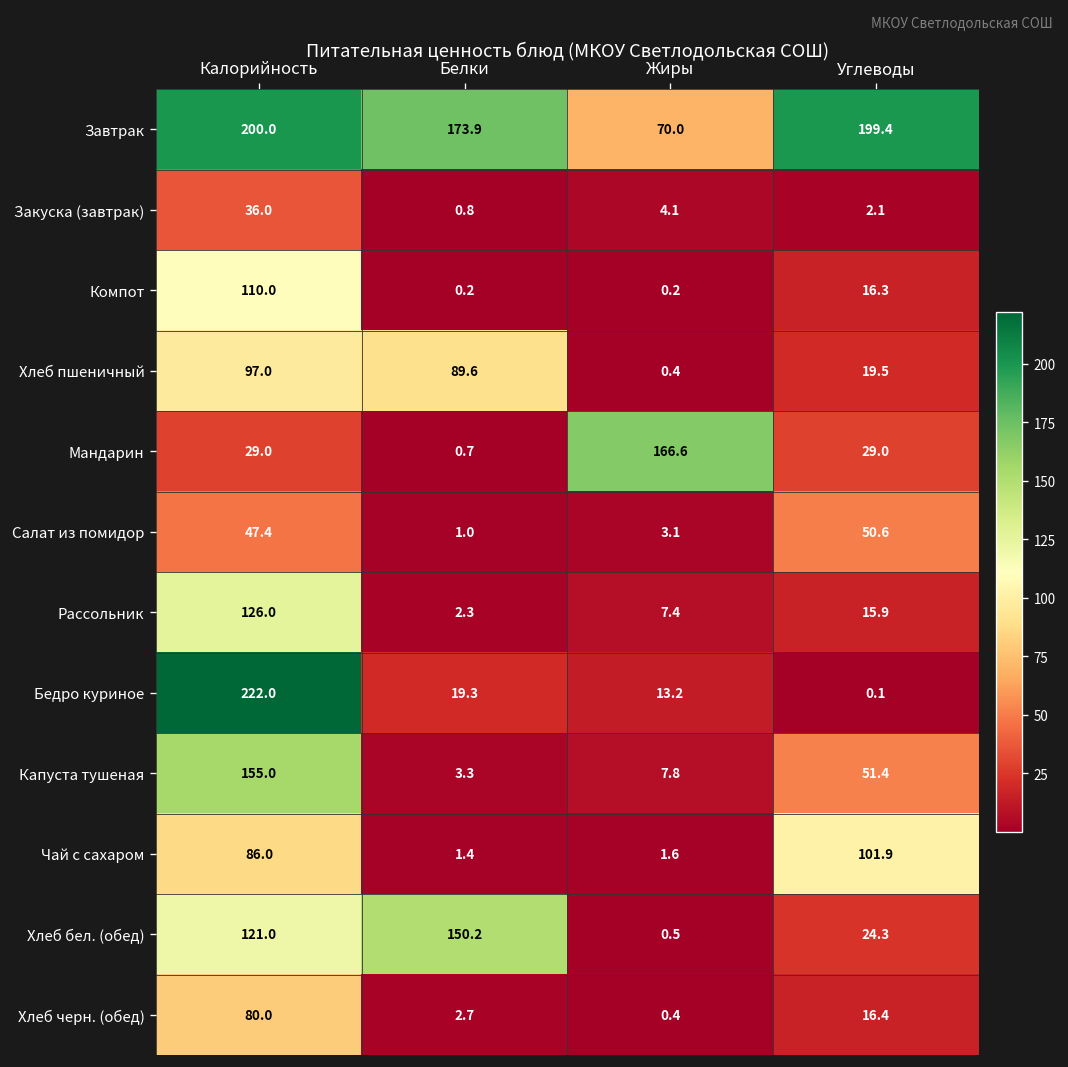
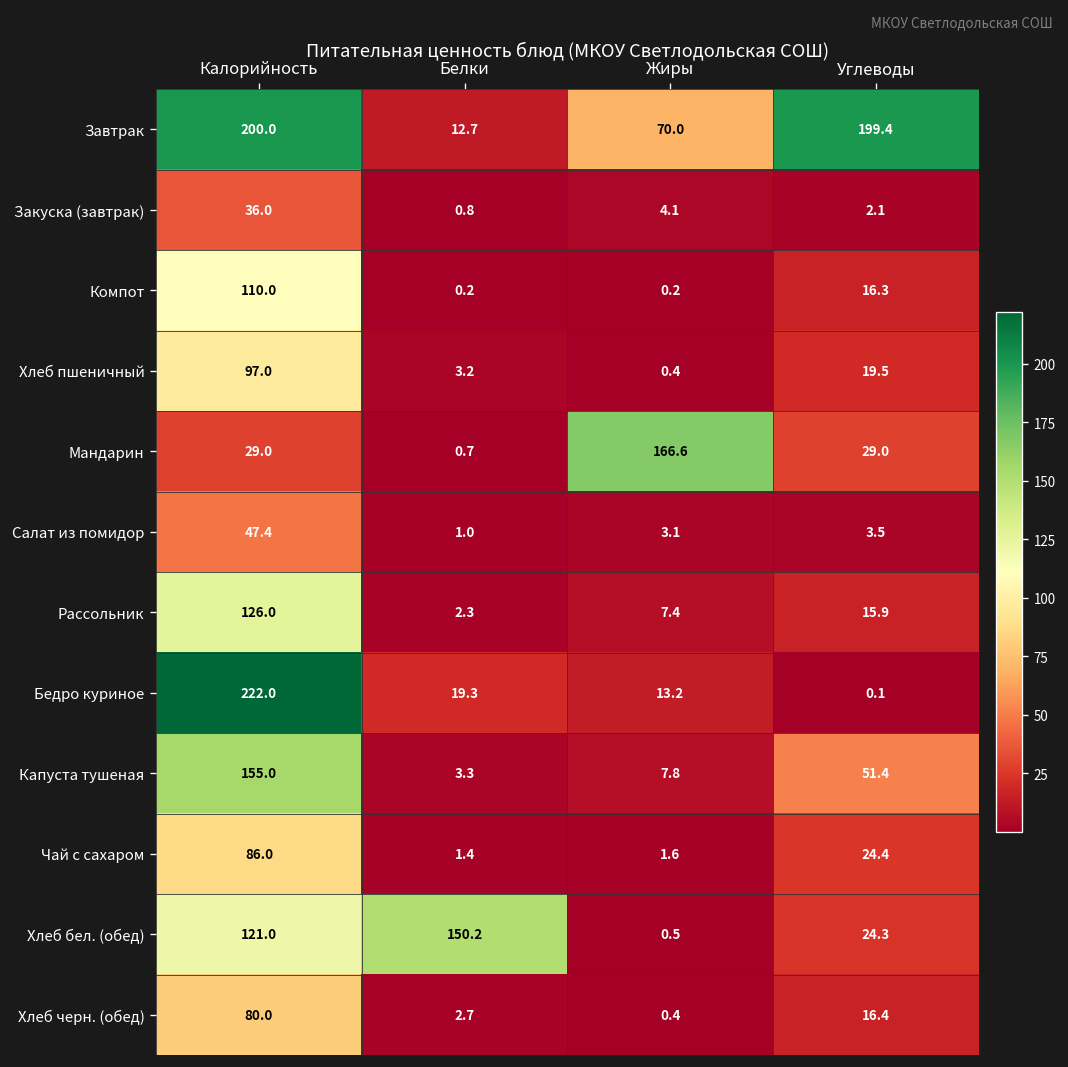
Завтрак, Белки: 173.9 -> 12.7
Хлеб пшеничный, Белки: 89.6 -> 3.2
Салат из помидор, Углеводы: 50.6 -> 3.5
Чай с сахаром, Углеводы: 101.9 -> 24.4
